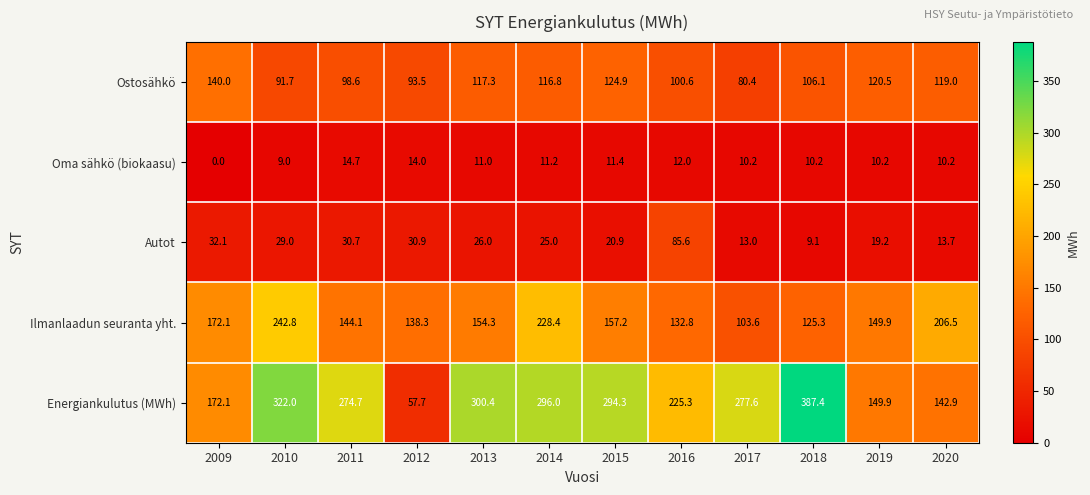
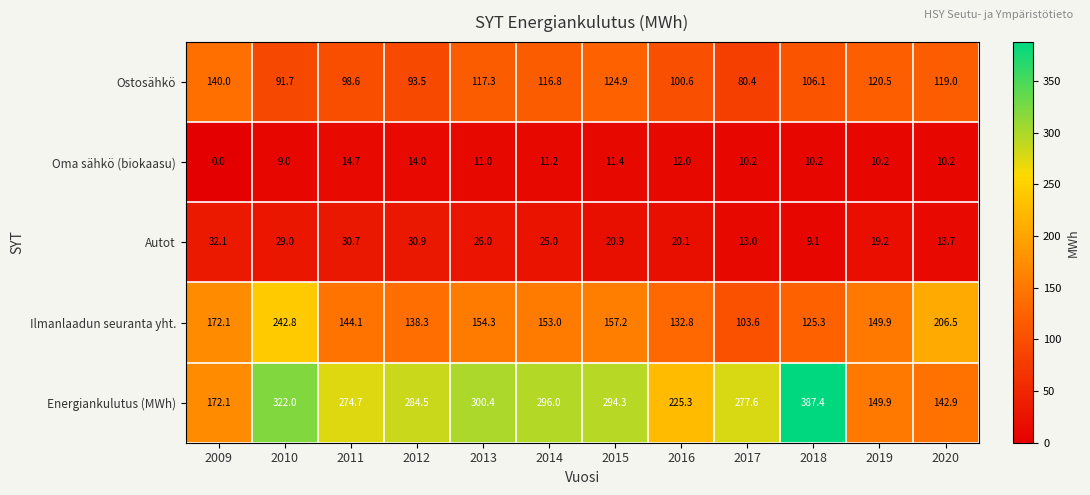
Autot, 2016: 85.6 -> 20.1
Ilmanlaadun seuranta yht., 2014: 228.4 -> 153.0
Energiankulutus (MWh), 2012: 57.7 -> 284.5
